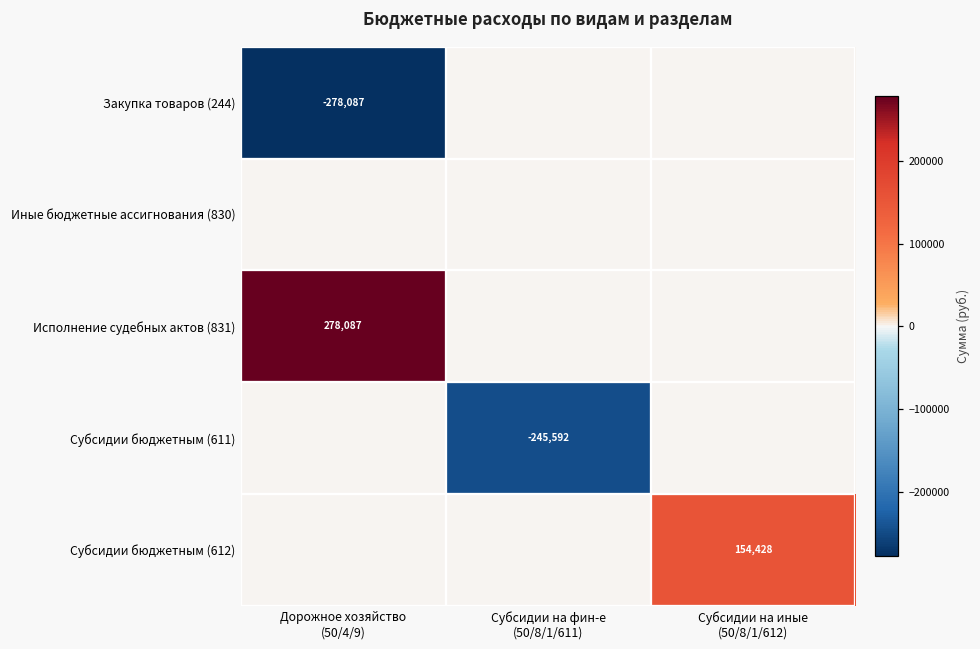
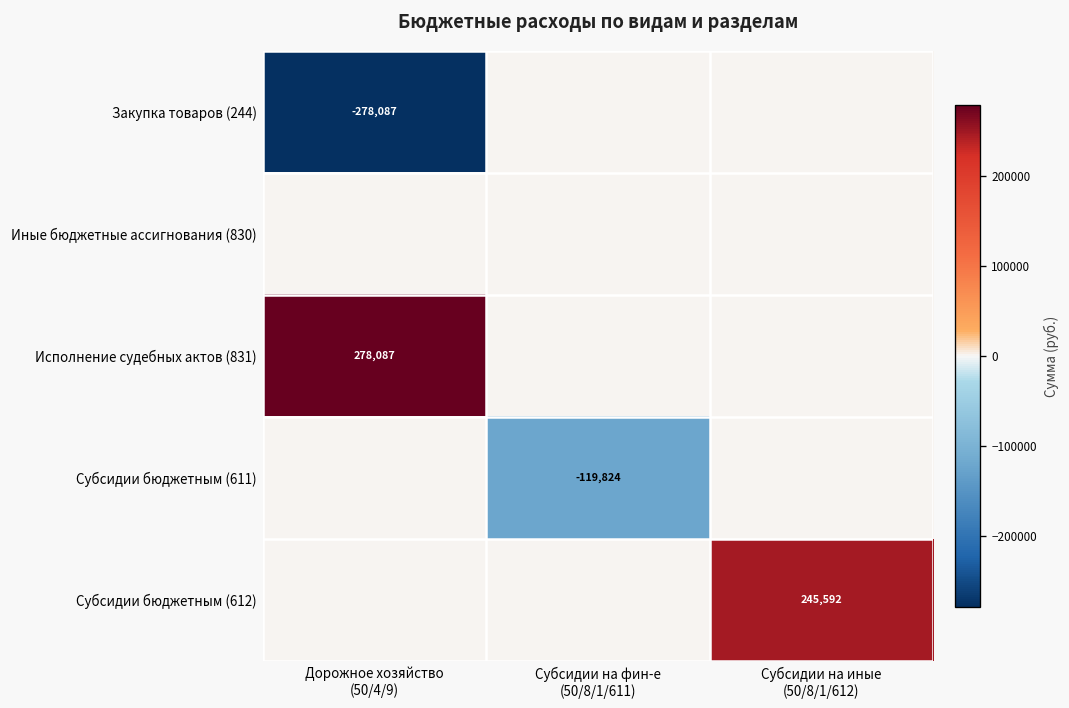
Субсидии бюджетным (611), Субсидии на фин-е (50/8/1/611): -245,592 -> -119,824
Субсидии бюджетным (612), Субсидии на иные (50/8/1/612): 154,428 -> 245,592
